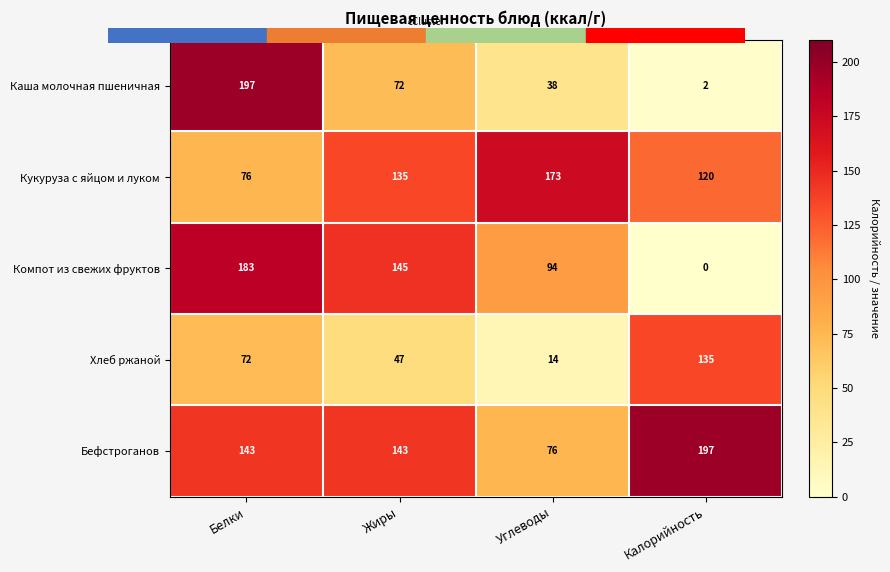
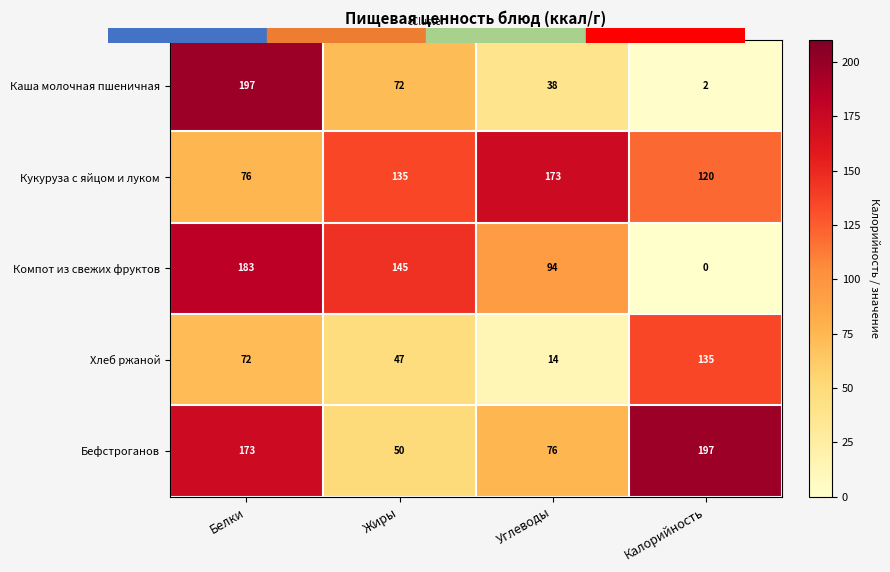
Бефстроганов, Белки: 143 -> 173
Бефстроганов, Жиры: 143 -> 50
